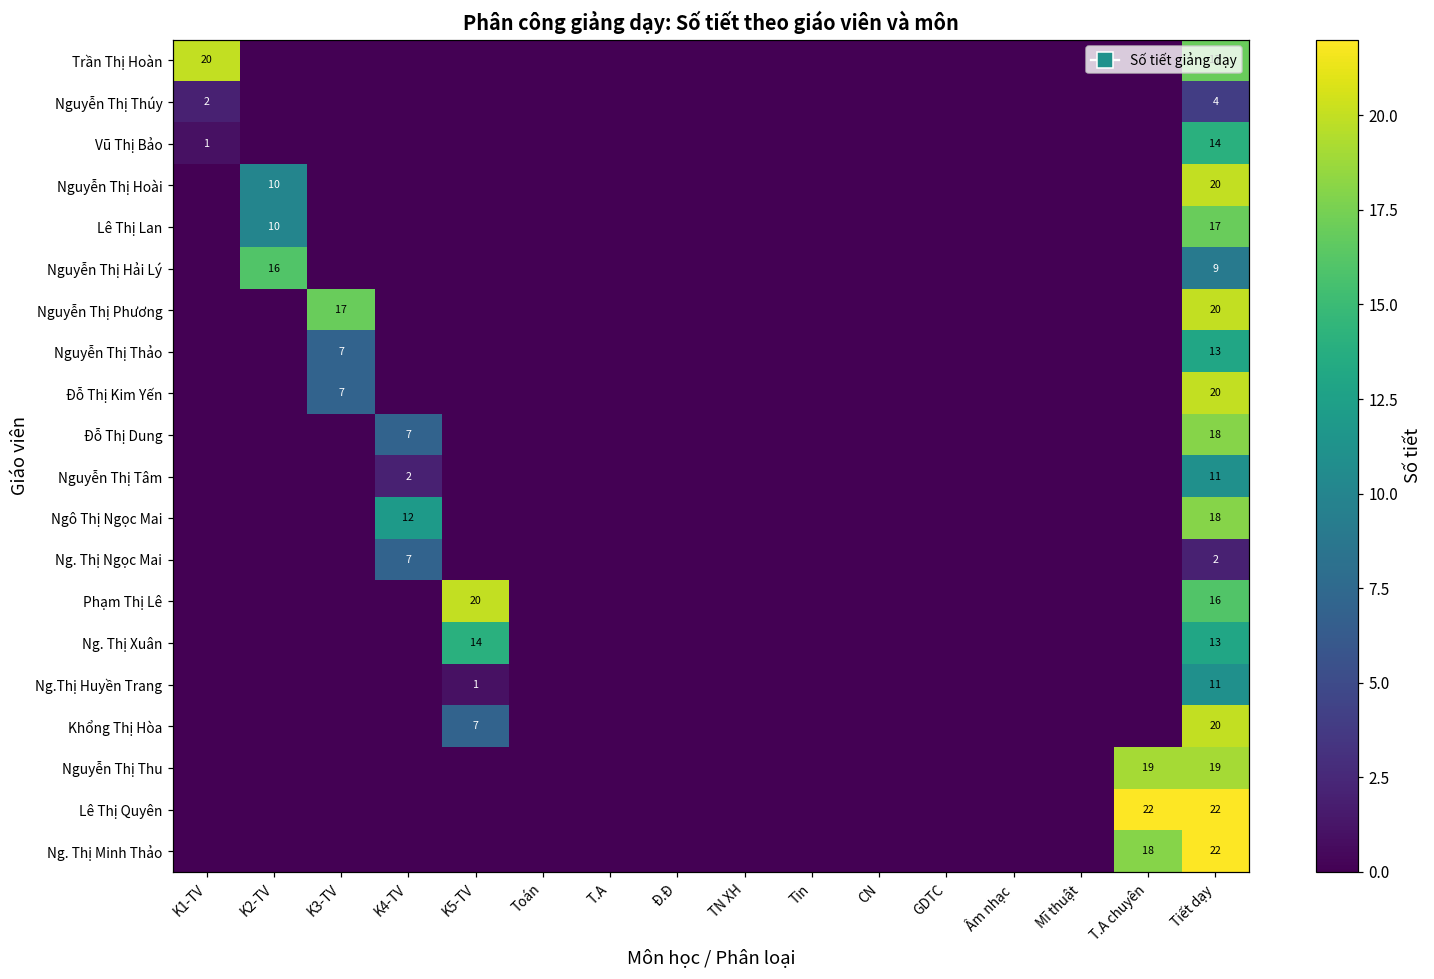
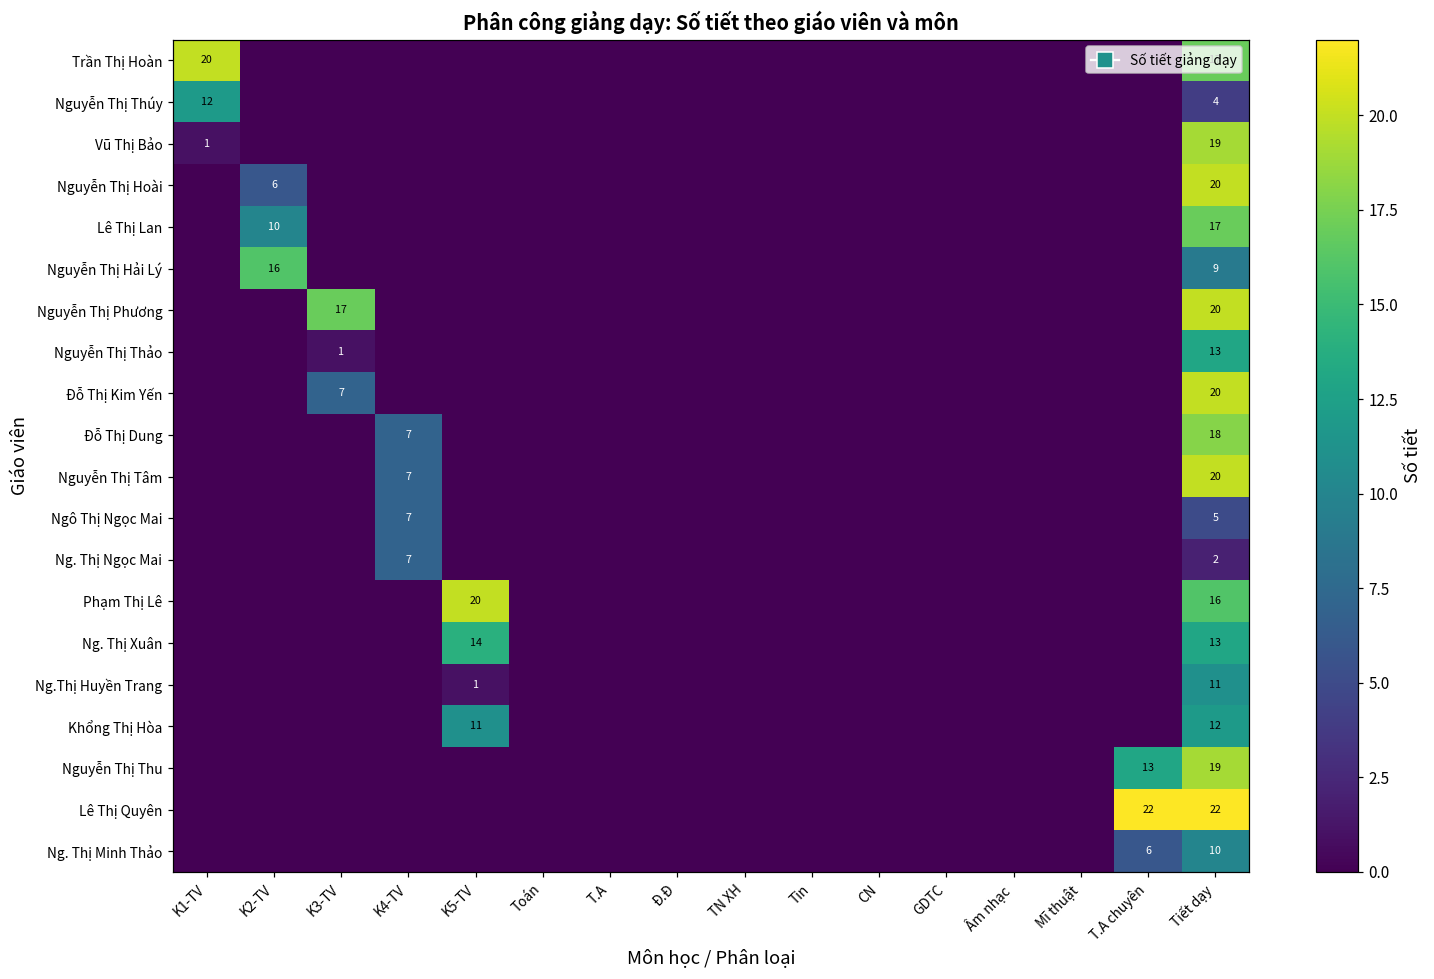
Nguyễn Thị Thúy, K1-TV: 2 -> 12
Vũ Thị Bảo, Tiết dạy: 14 -> 19
Nguyễn Thị Hoài, K2-TV: 10 -> 6
Nguyễn Thị Thảo, K3-TV: 7 -> 1
Nguyễn Thị Tâm, K4-TV: 2 -> 7
Nguyễn Thị Tâm, Tiết dạy: 11 -> 20
Ngô Thị Ngọc Mai, K4-TV: 12 -> 7
Ngô Thị Ngọc Mai, Tiết dạy: 18 -> 5
Khổng Thị Hòa, K5-TV: 7 -> 11
Khổng Thị Hòa, Tiết dạy: 20 -> 12
Nguyễn Thị Thu, T.A chuyên: 19 -> 13
Ng. Thị Minh Thảo, T.A chuyên: 18 -> 6
Ng. Thị Minh Thảo, Tiết dạy: 22 -> 10
